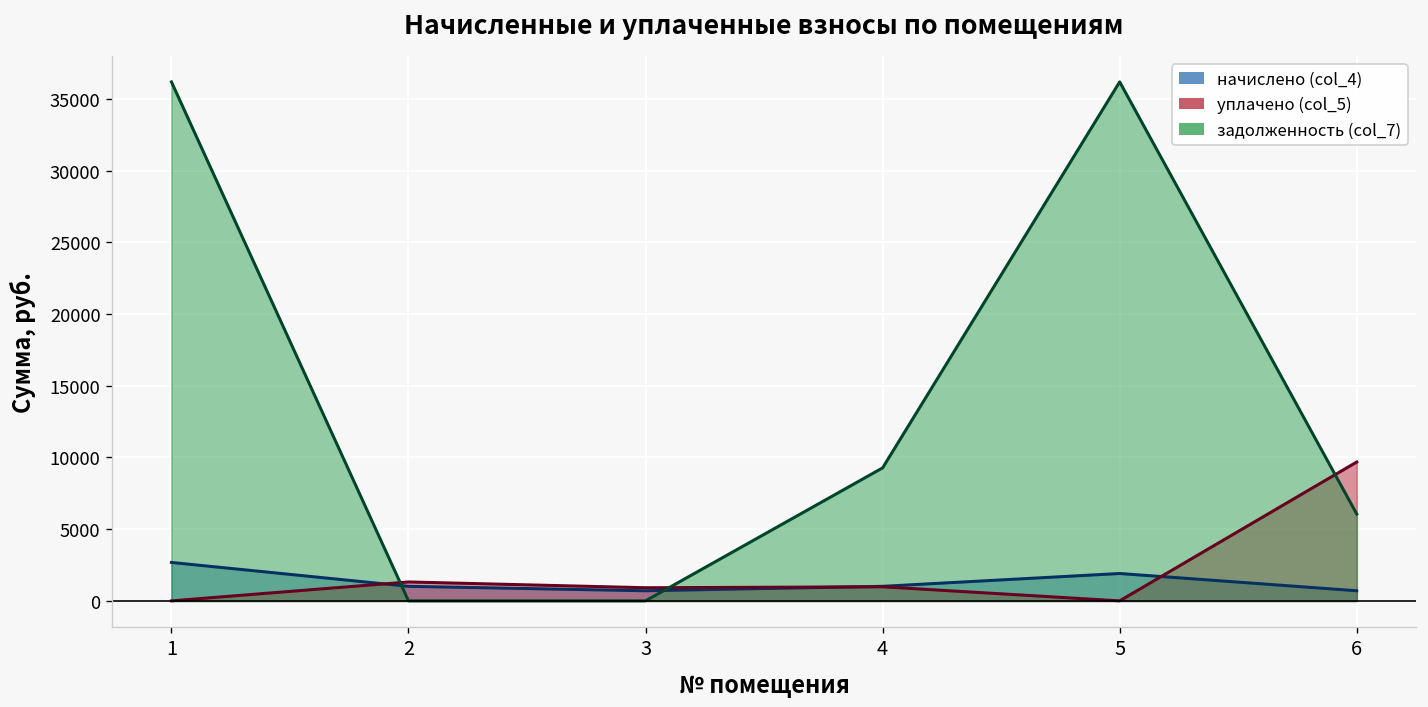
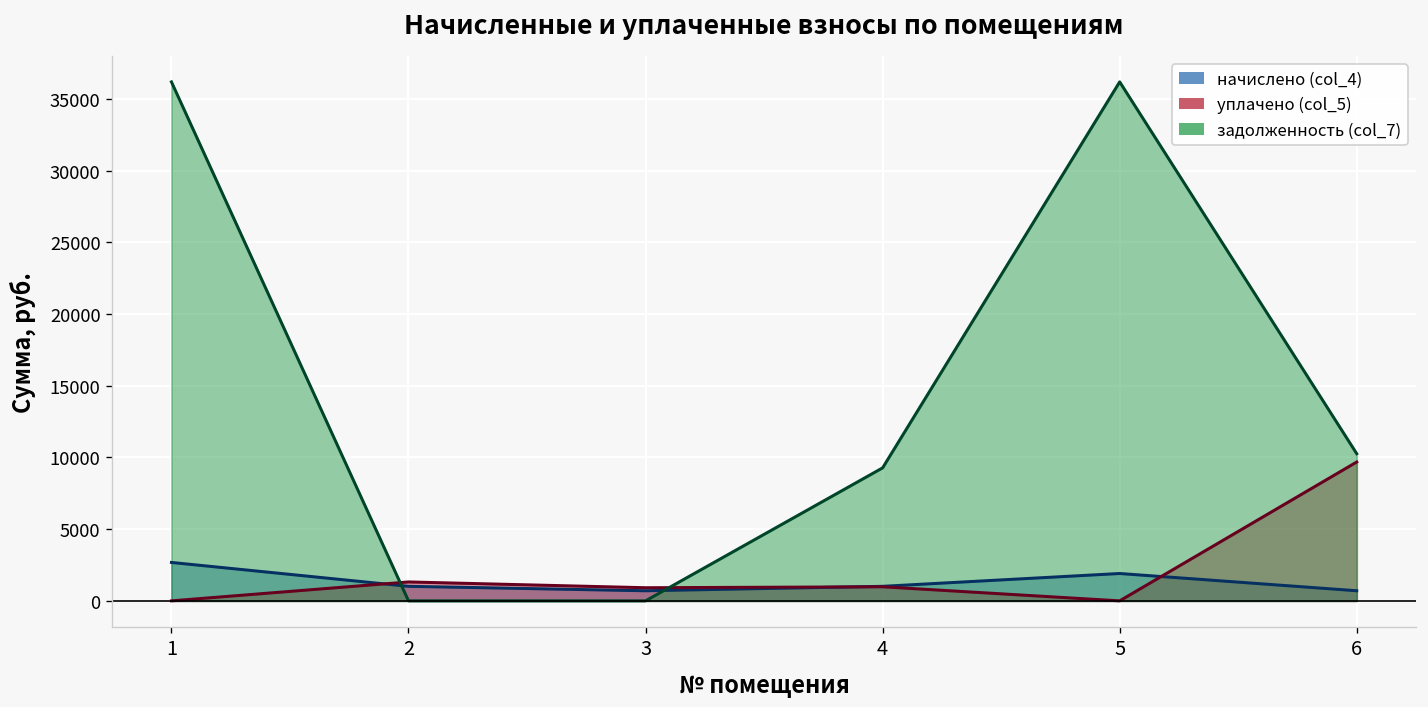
задолженность (col_7), 6: 6100 -> 10300
